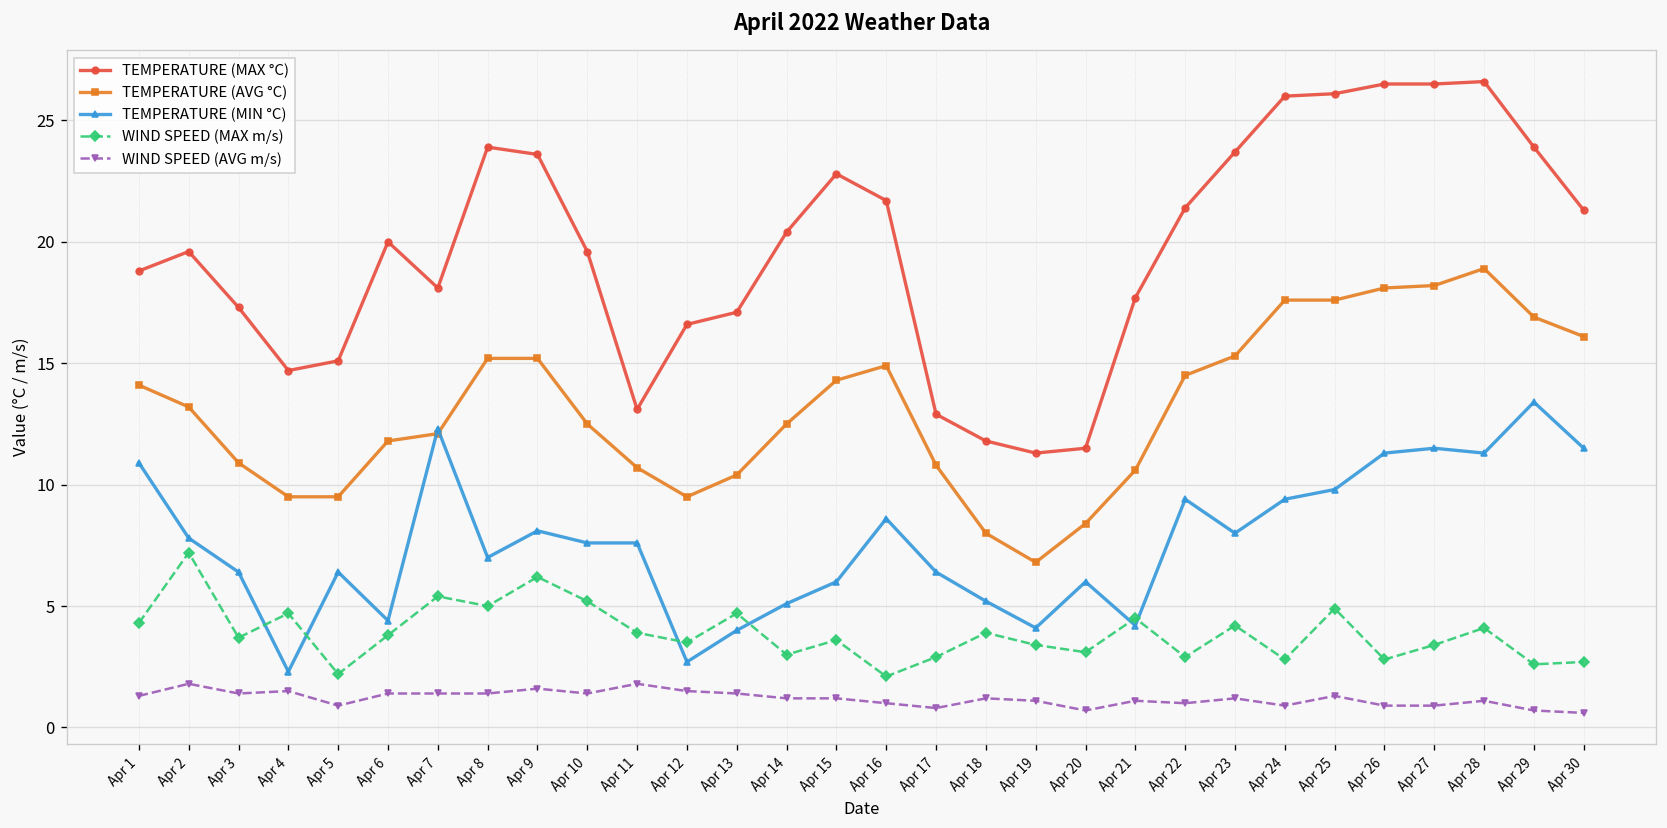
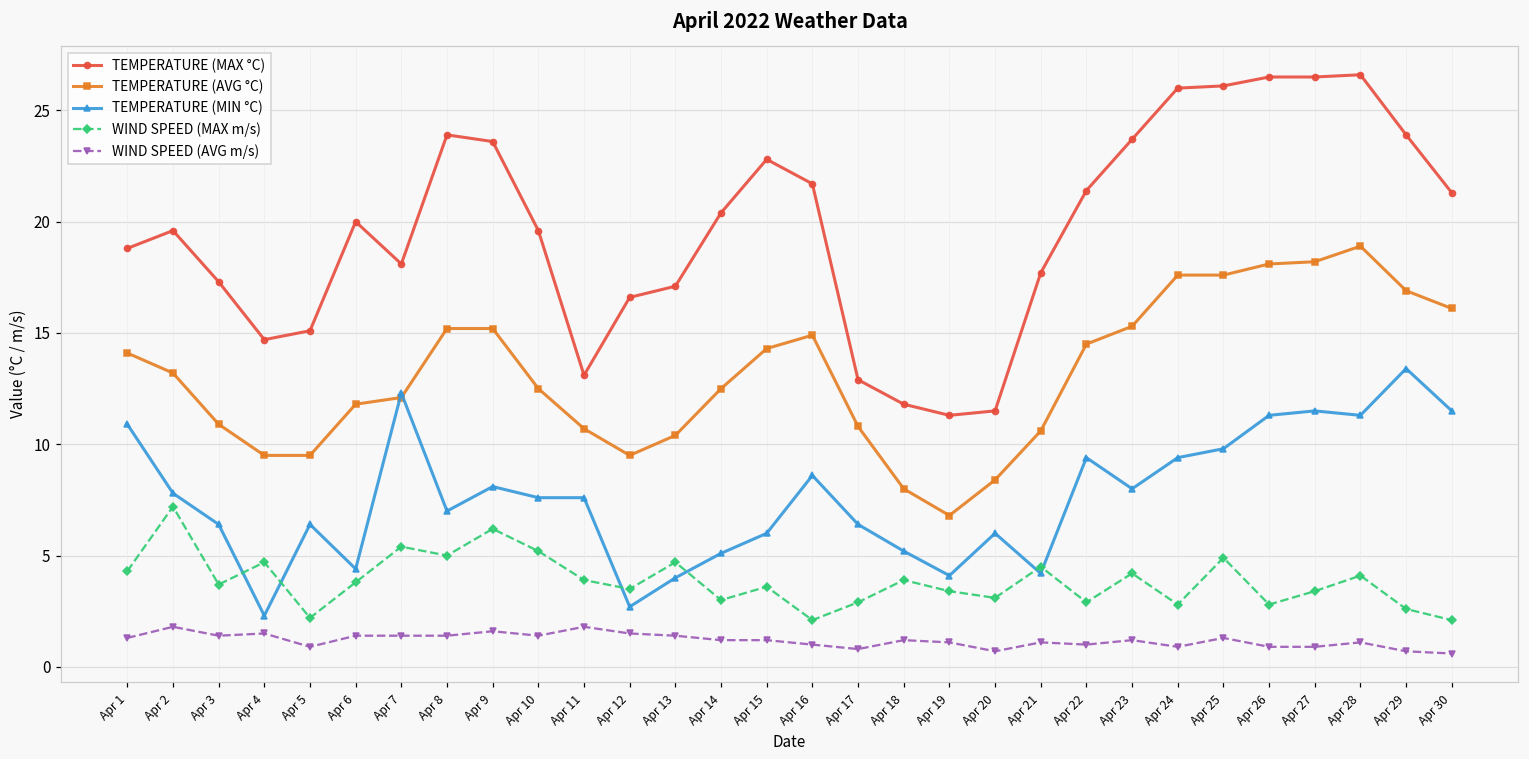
WIND SPEED (MAX m/s), Apr 30: 2.7 -> 2.1
